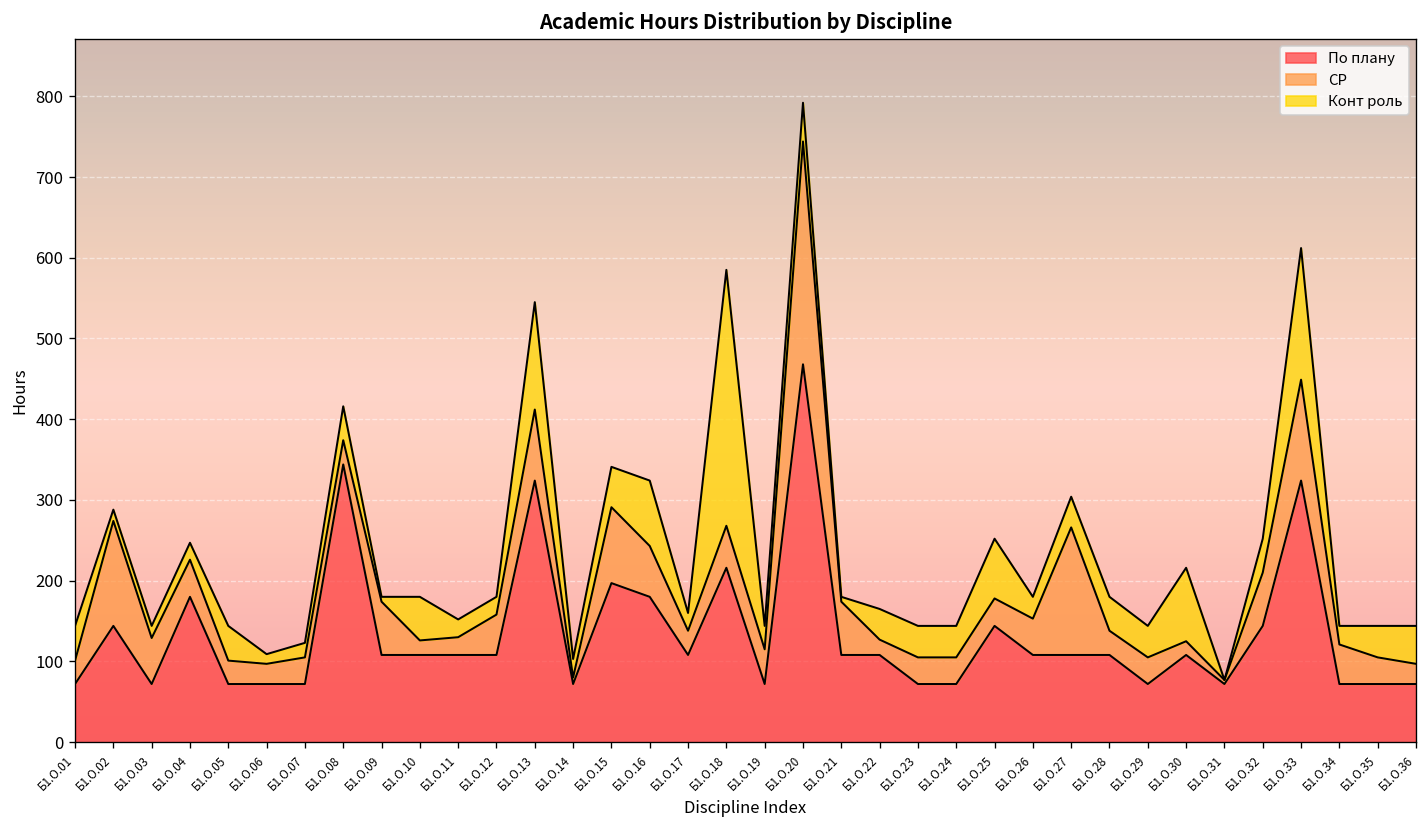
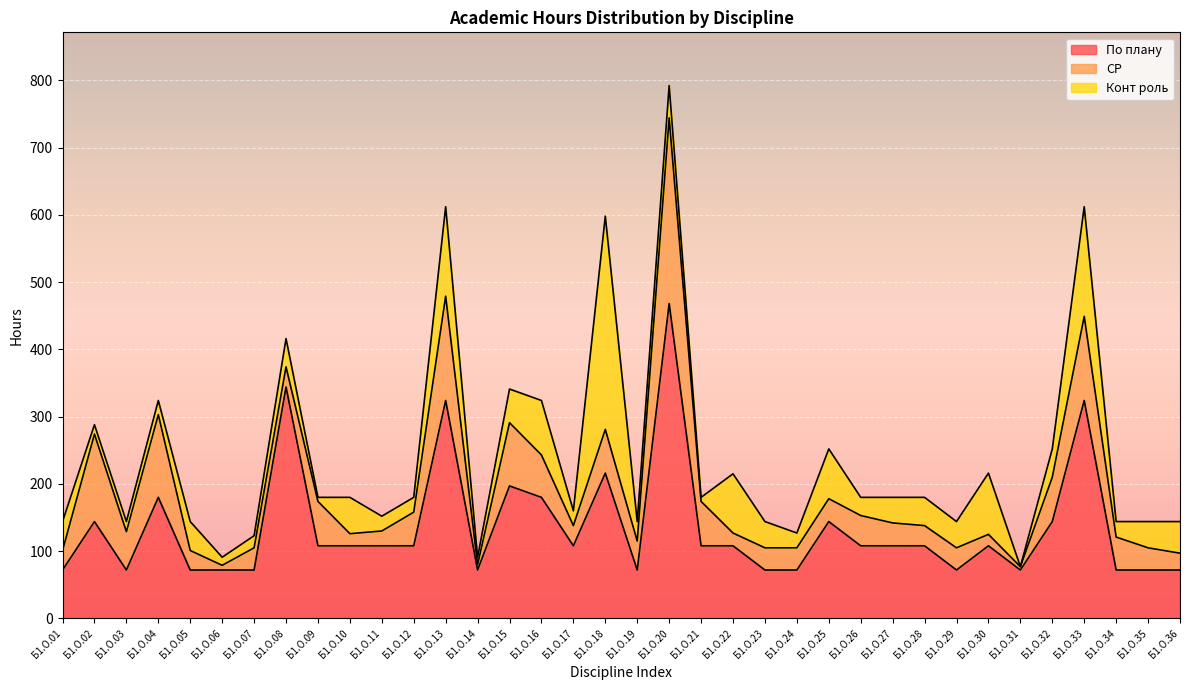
СР, Б1.О.04: 50 -> 120
СР, Б1.О.06: 30 -> 10
СР, Б1.О.13: 90 -> 160
Конт роль, Б1.О.14: 20 -> 10
СР, Б1.О.18: 50 -> 70
Конт роль, Б1.О.22: 40 -> 90
Конт роль, Б1.О.24: 40 -> 20
СР, Б1.О.27: 160 -> 30
